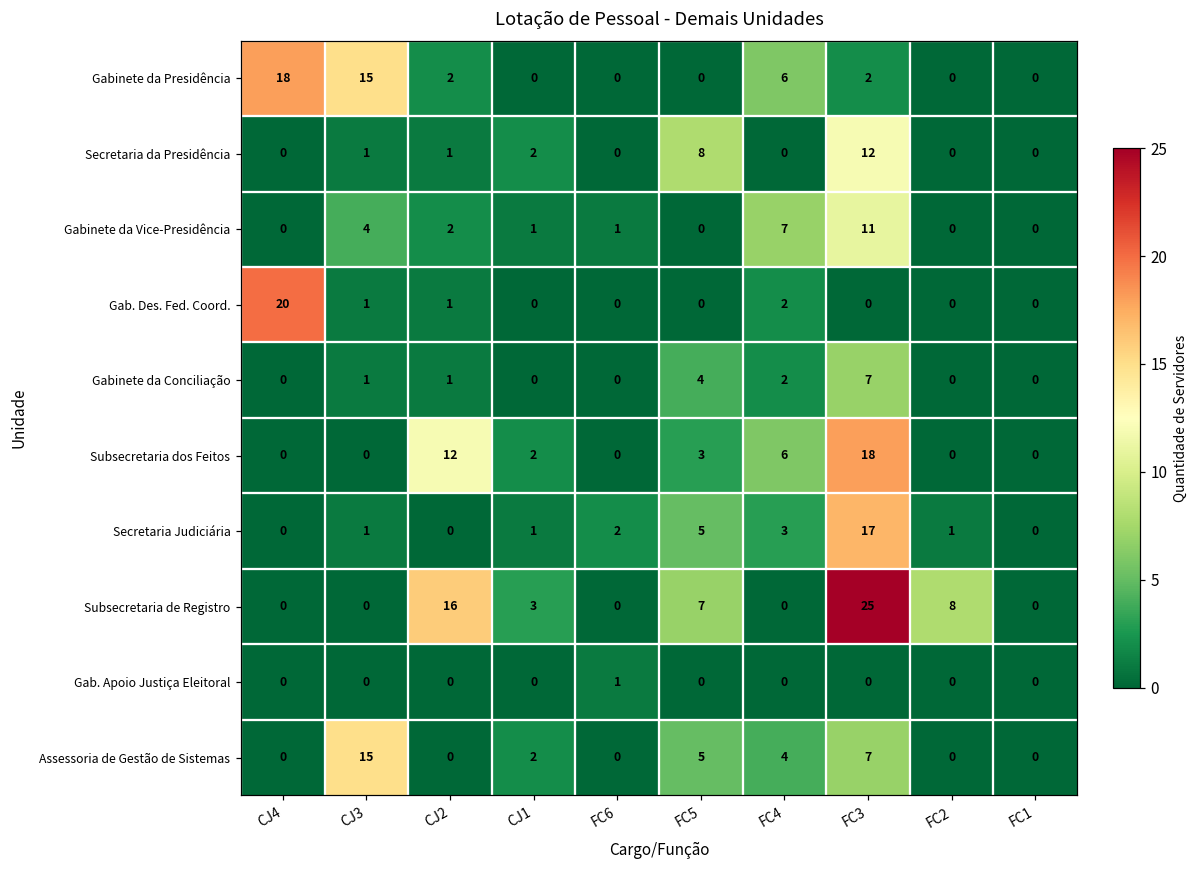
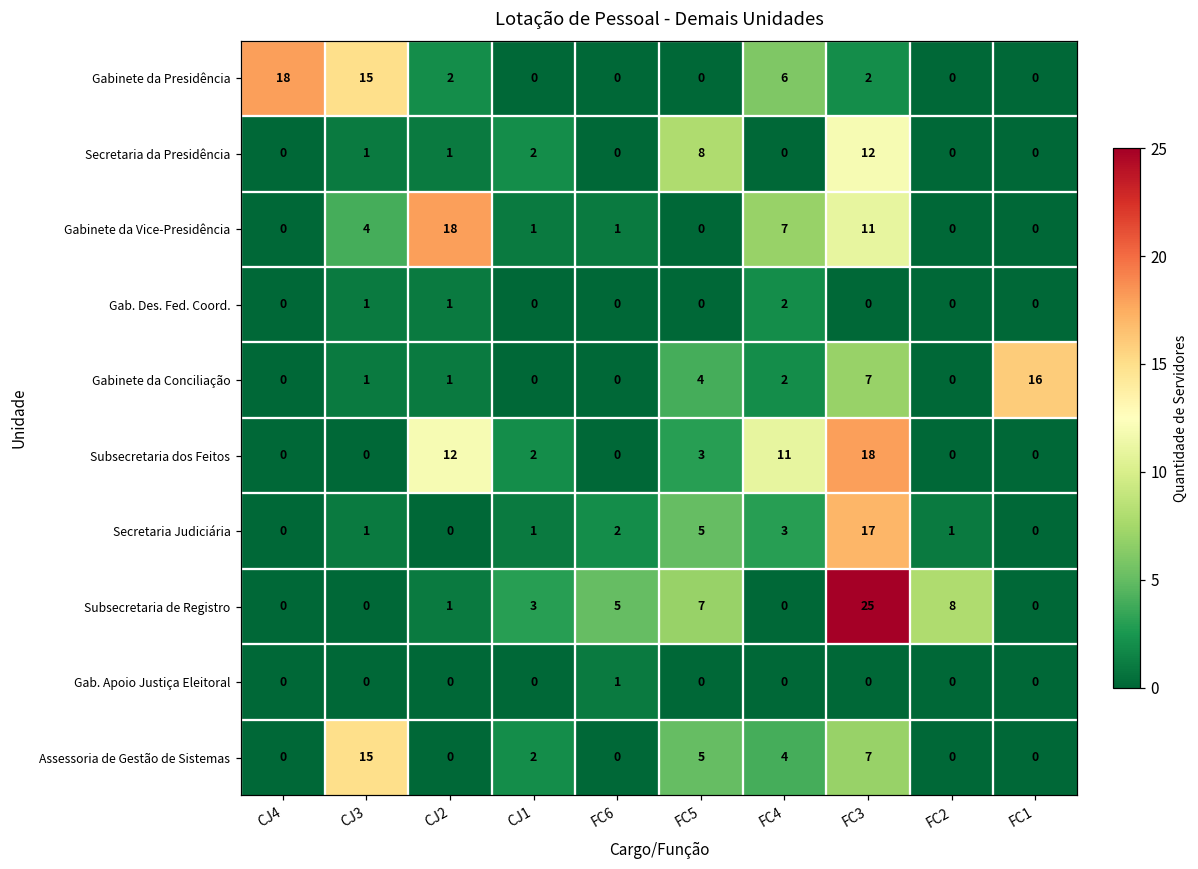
Gabinete da Vice-Presidência, CJ2: 2 -> 18
Gab. Des. Fed. Coord., CJ4: 20 -> 0
Gabinete da Conciliação, FC1: 0 -> 16
Subsecretaria dos Feitos, FC4: 6 -> 11
Subsecretaria de Registro, CJ2: 16 -> 1
Subsecretaria de Registro, FC6: 0 -> 5
